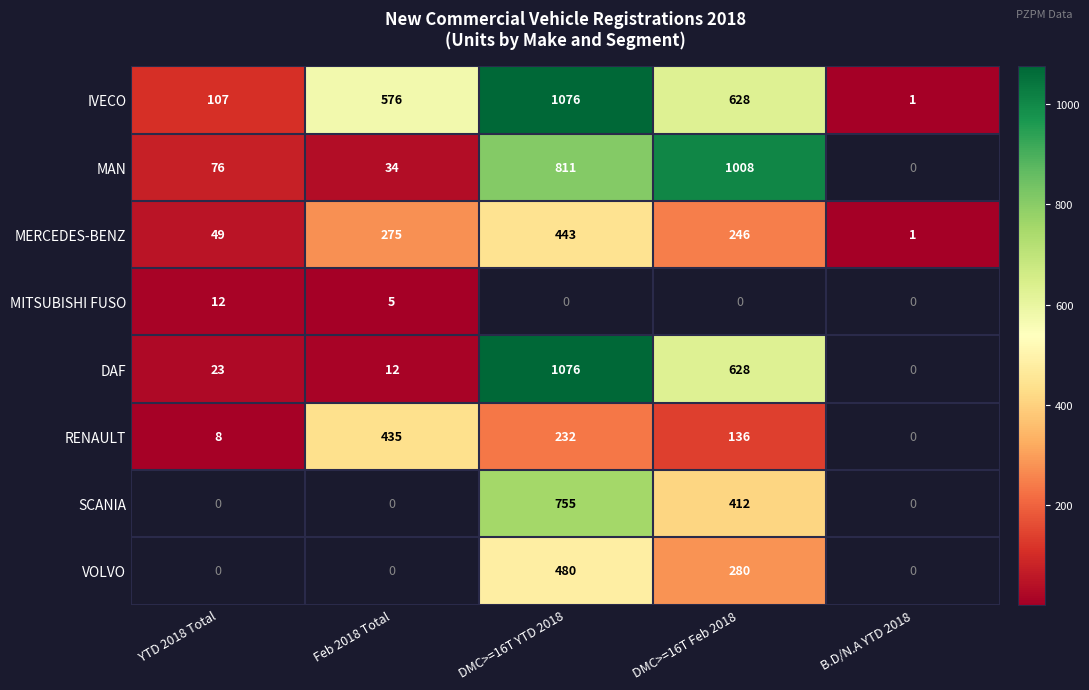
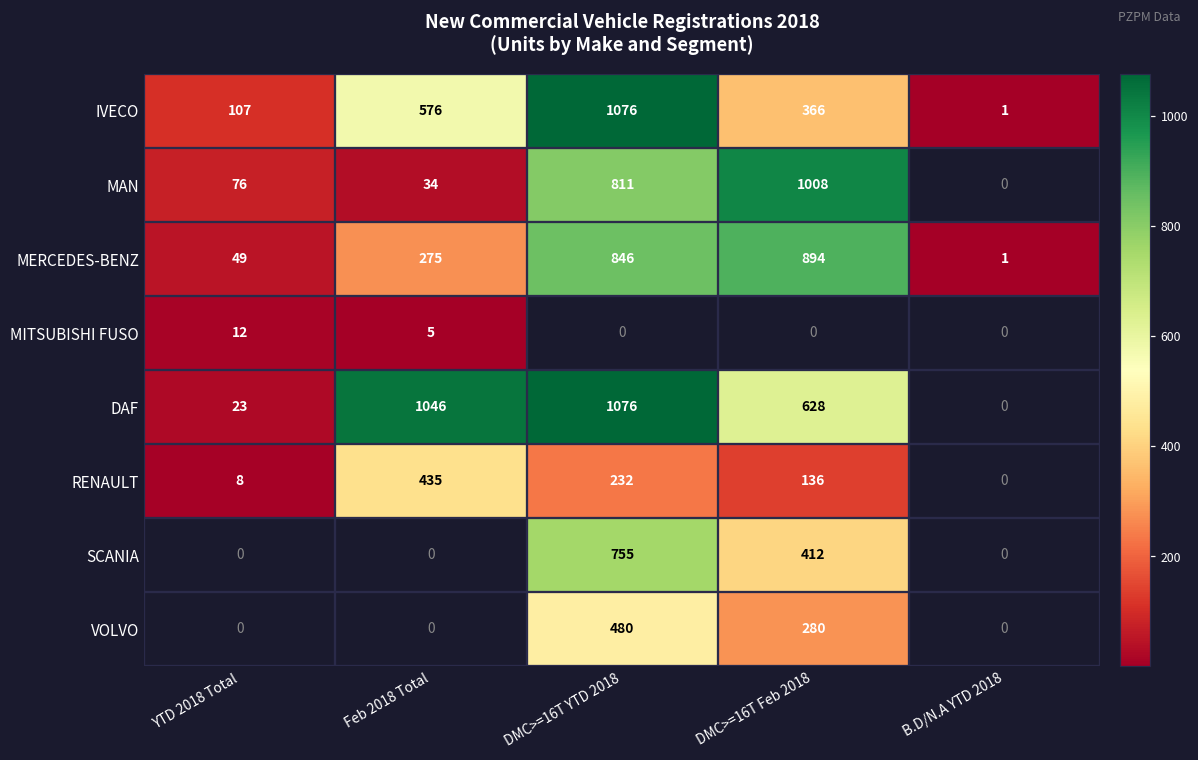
IVECO, DMC>=16T Feb 2018: 628 -> 366
MERCEDES-BENZ, DMC>=16T YTD 2018: 443 -> 846
MERCEDES-BENZ, DMC>=16T Feb 2018: 246 -> 894
DAF, Feb 2018 Total: 12 -> 1046
